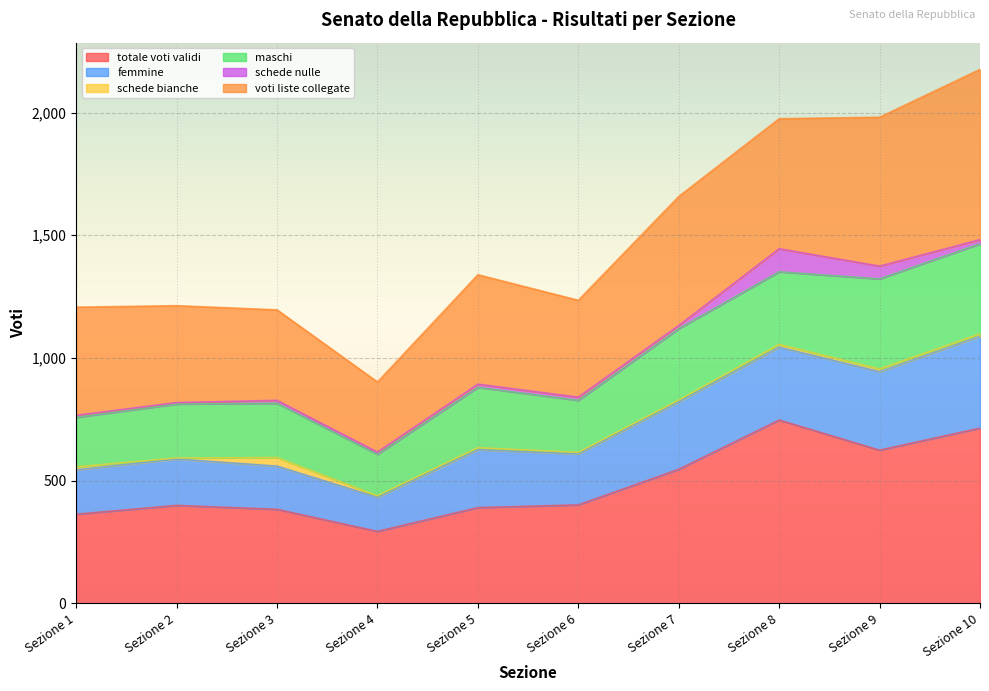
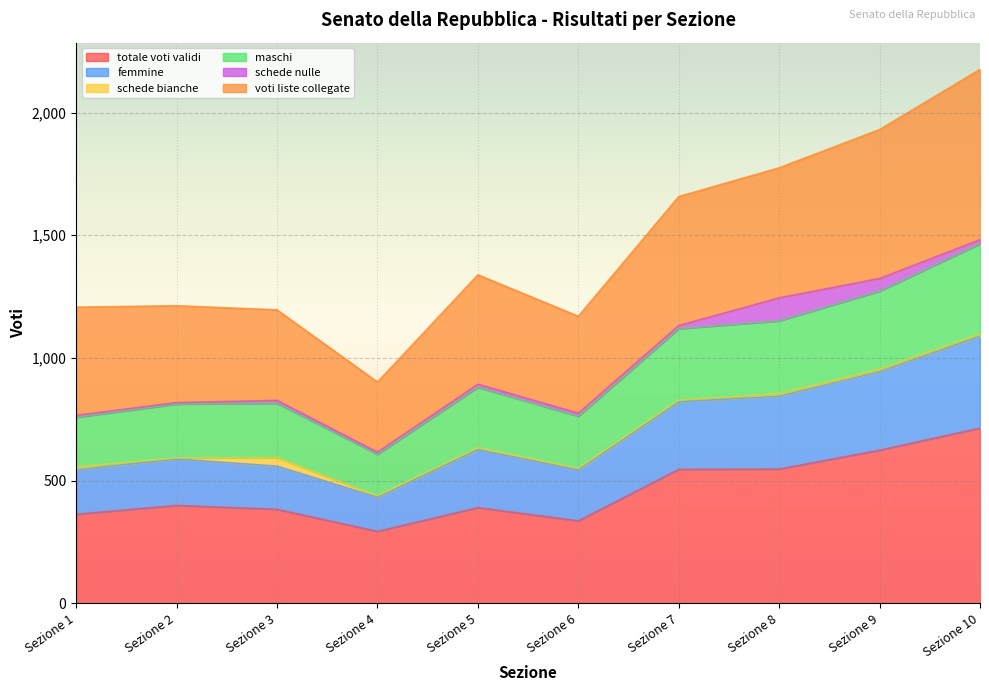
totale voti validi, Sezione 6: 400 -> 340
totale voti validi, Sezione 8: 750 -> 550
maschi, Sezione 9: 370 -> 320
